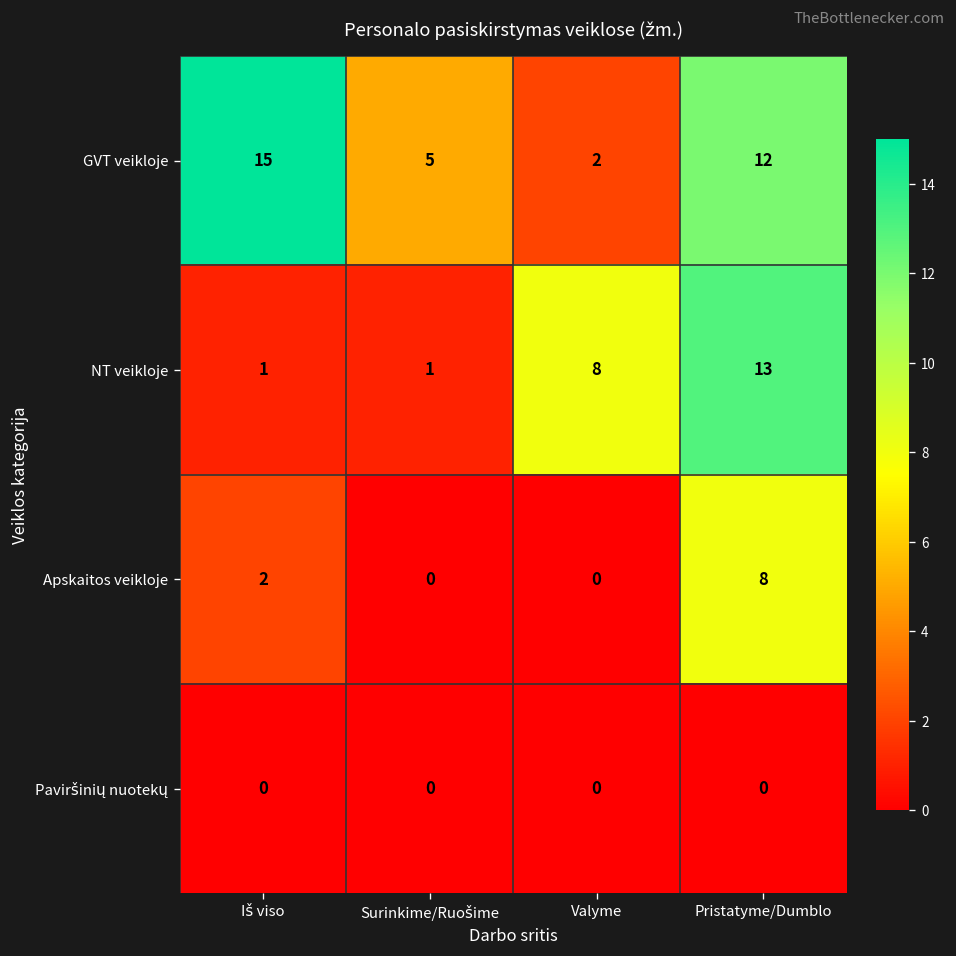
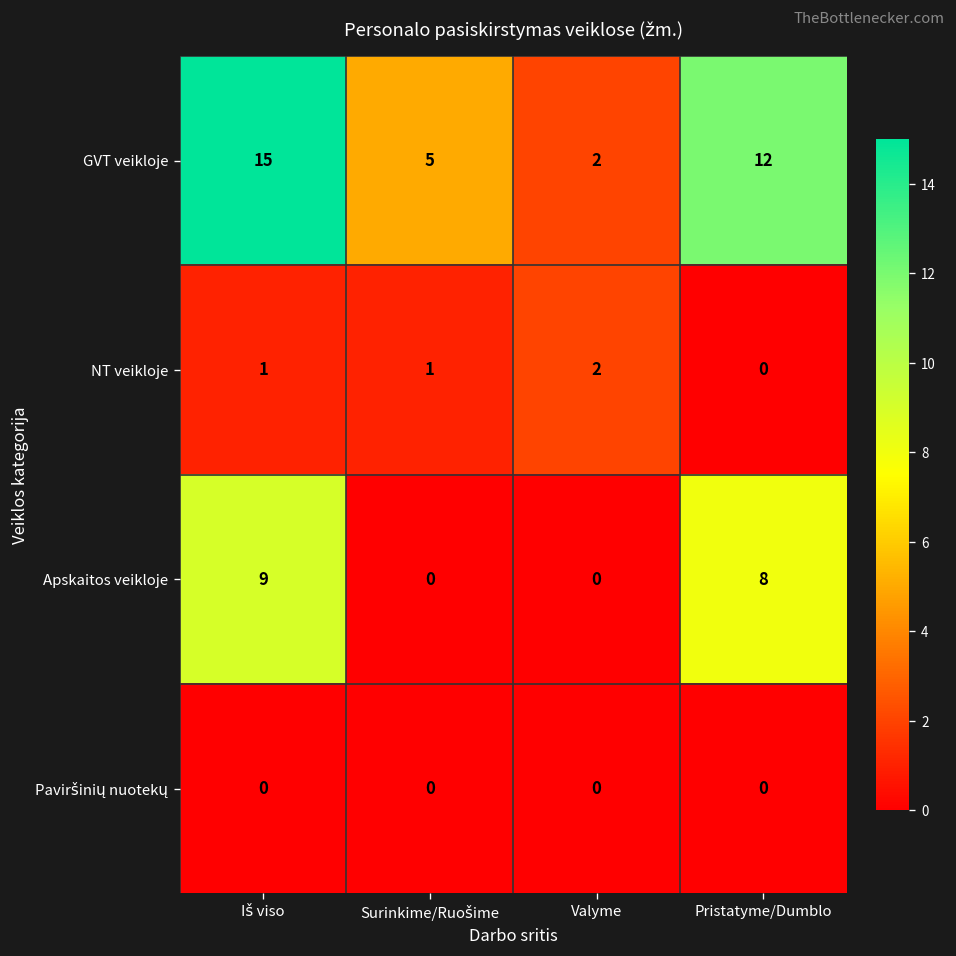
NT veikloje, Valyme: 8 -> 2
NT veikloje, Pristatyme/Dumblo: 13 -> 0
Apskaitos veikloje, Iš viso: 2 -> 9
